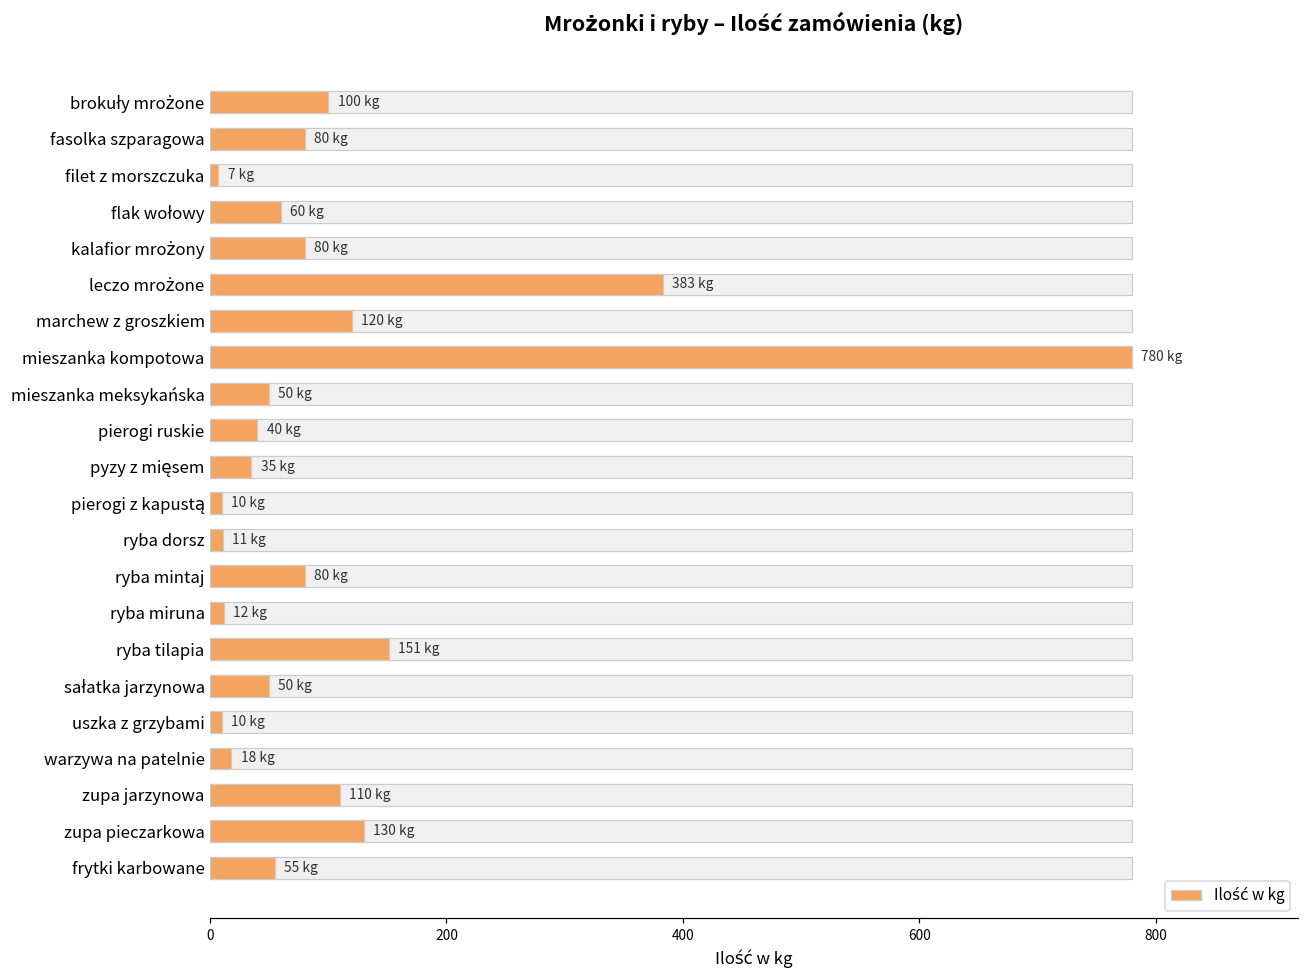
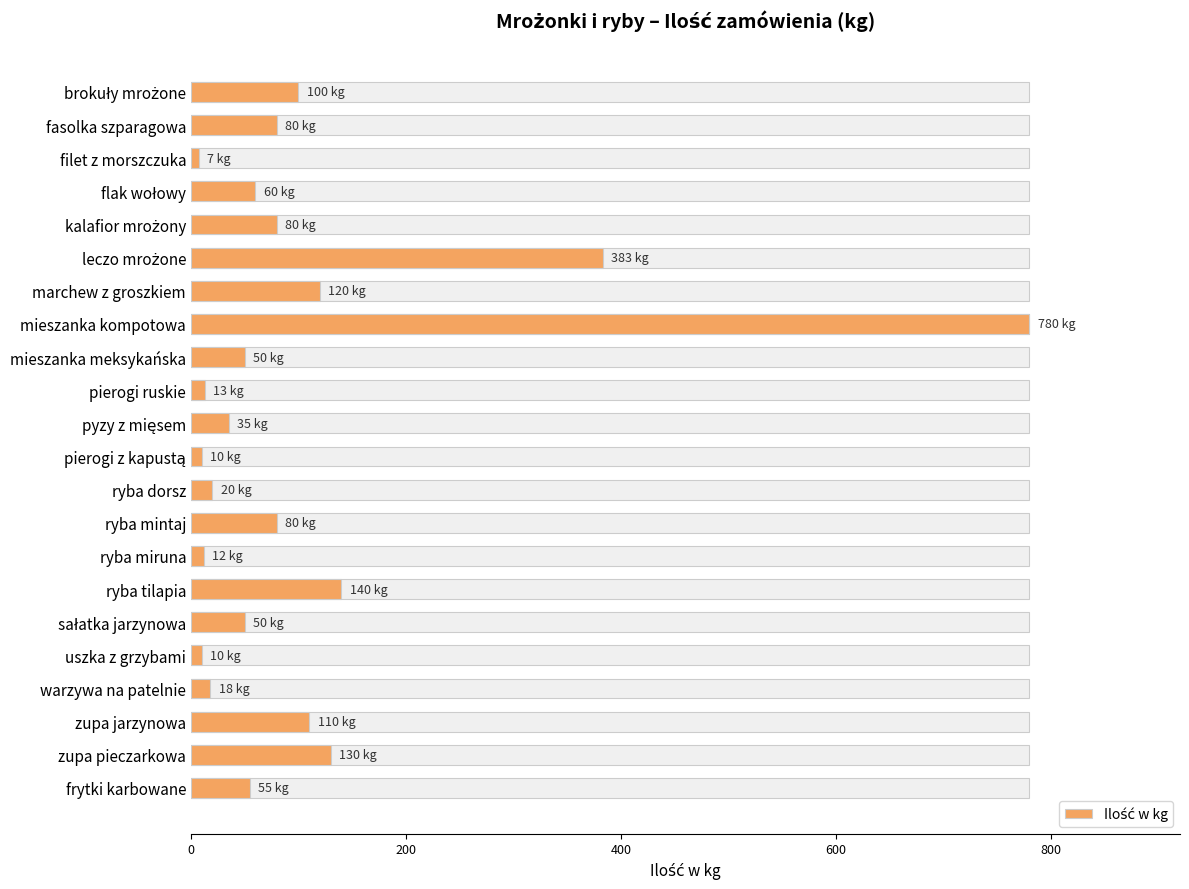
Ilość w kg, pierogi ruskie: 40 -> 13
Ilość w kg, ryba dorsz: 11 -> 20
Ilość w kg, ryba tilapia: 151 -> 140
